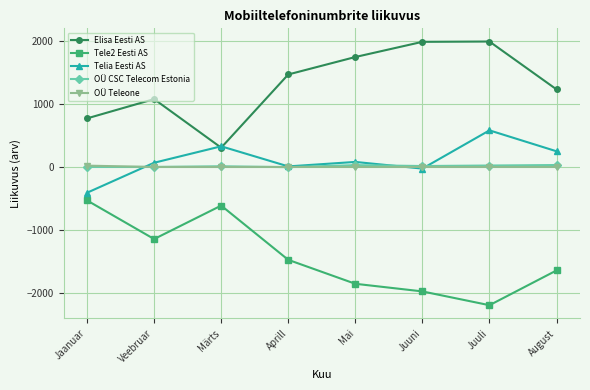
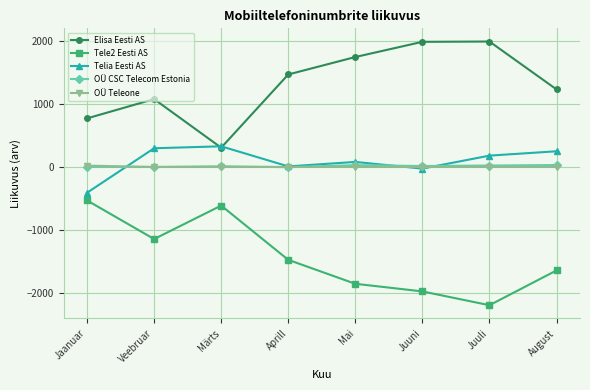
Telia Eesti AS, Veebruar: 100 -> 300
Telia Eesti AS, Juuli: 600 -> 200
